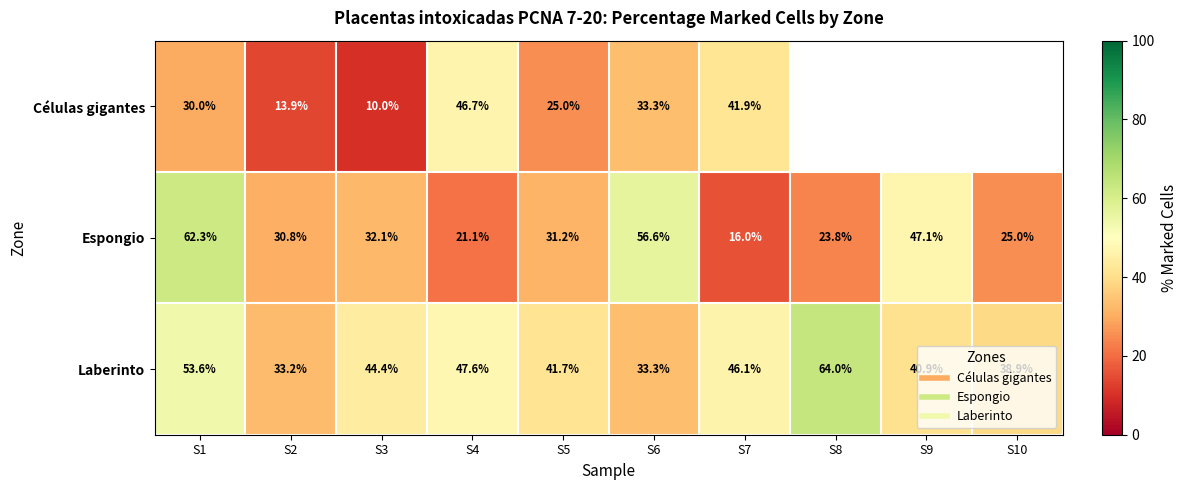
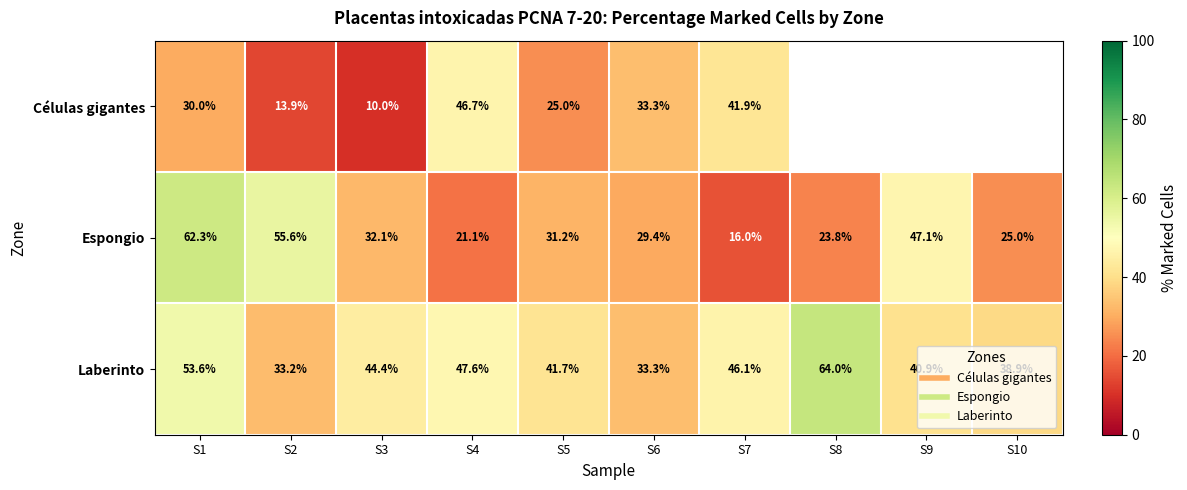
Espongio, S2: 30.8% -> 55.6%
Espongio, S6: 56.6% -> 29.4%
